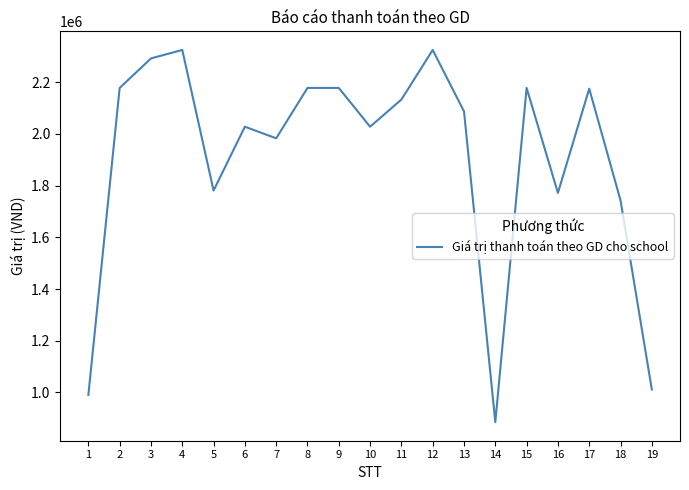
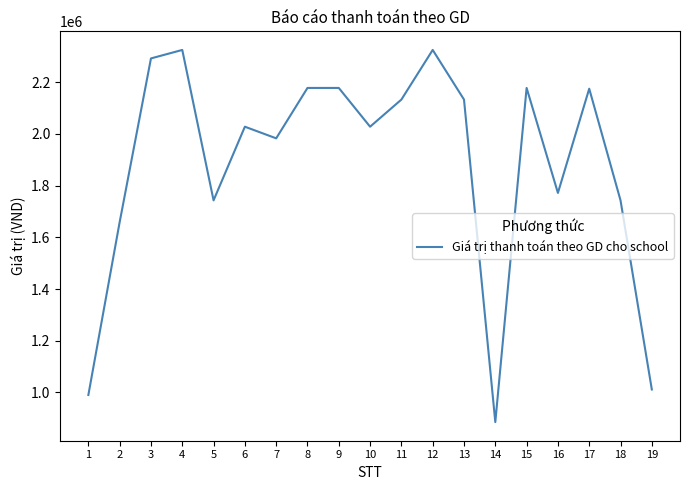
2: 2180000 -> 1660000
5: 1780000 -> 1740000
13: 2090000 -> 2130000
